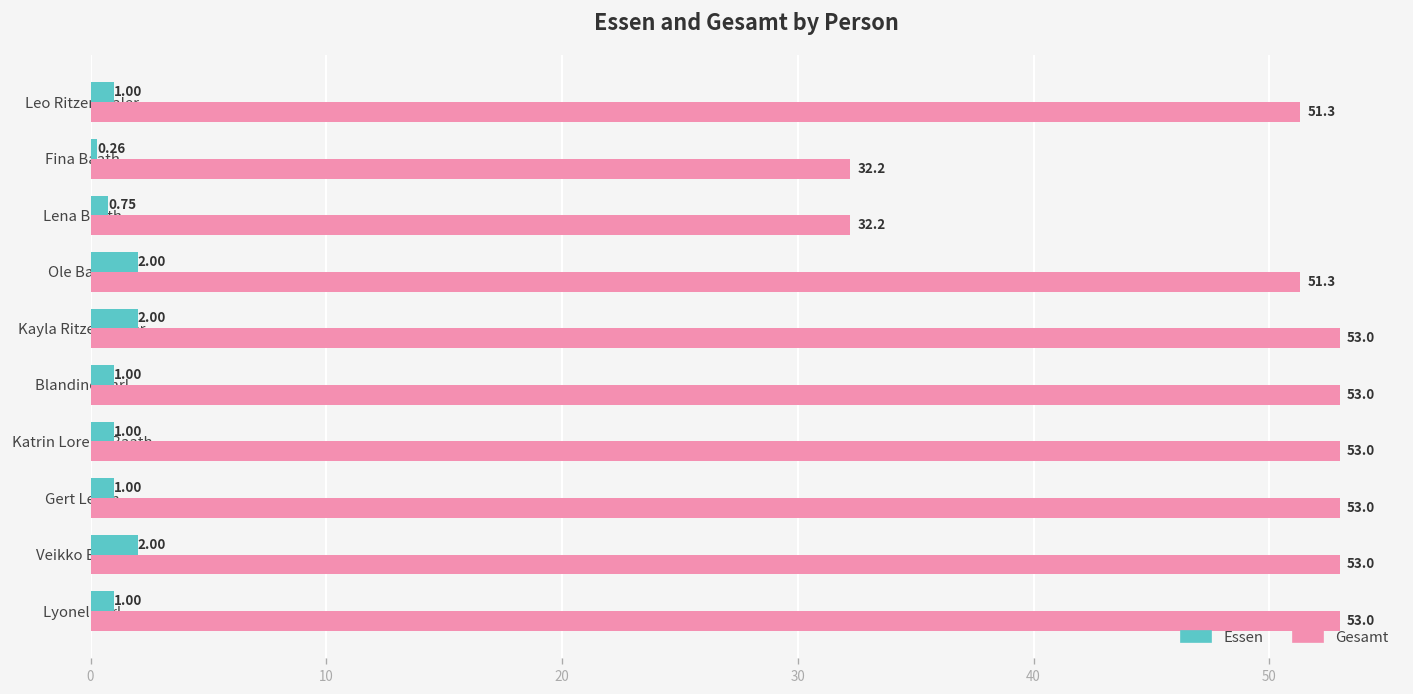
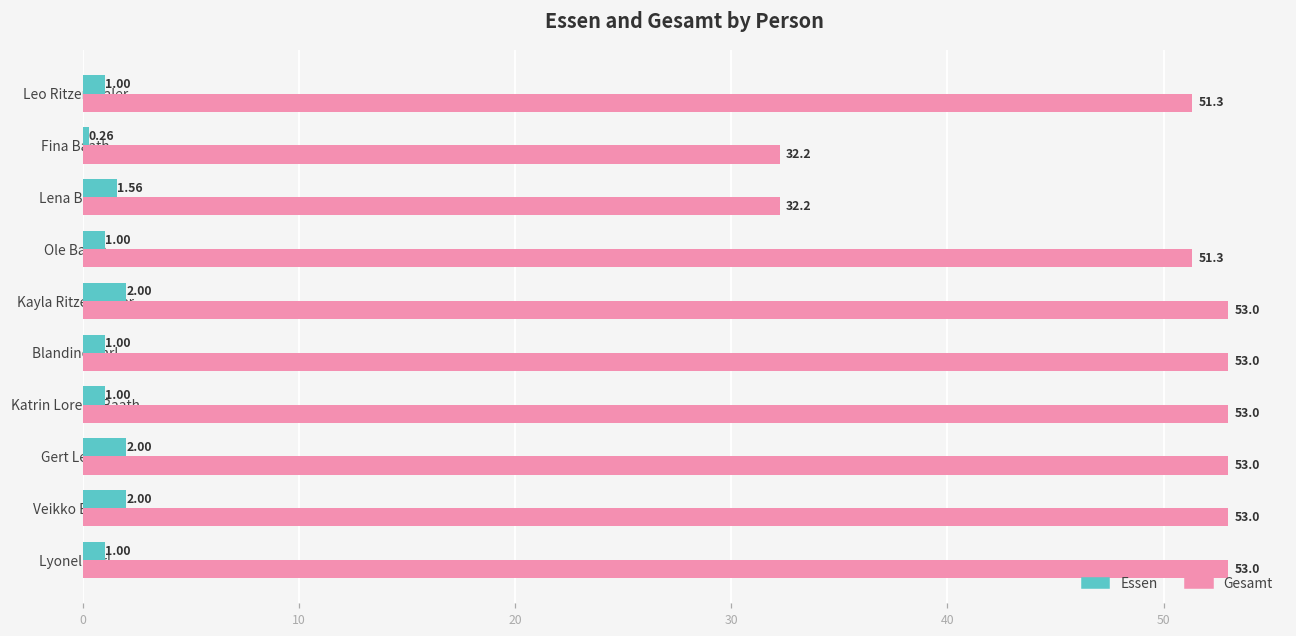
Essen, Lena Baath: 0.75 -> 1.56
Essen, Ole Baath: 2.00 -> 1.00
Essen, Gert Lexen: 1.00 -> 2.00
